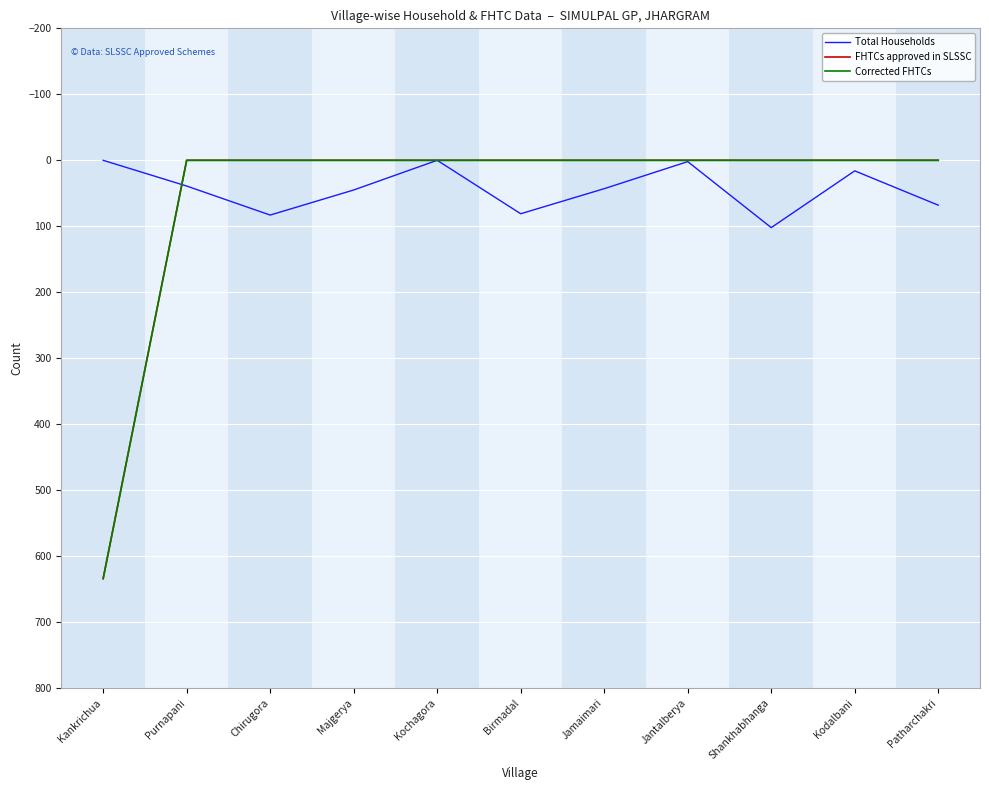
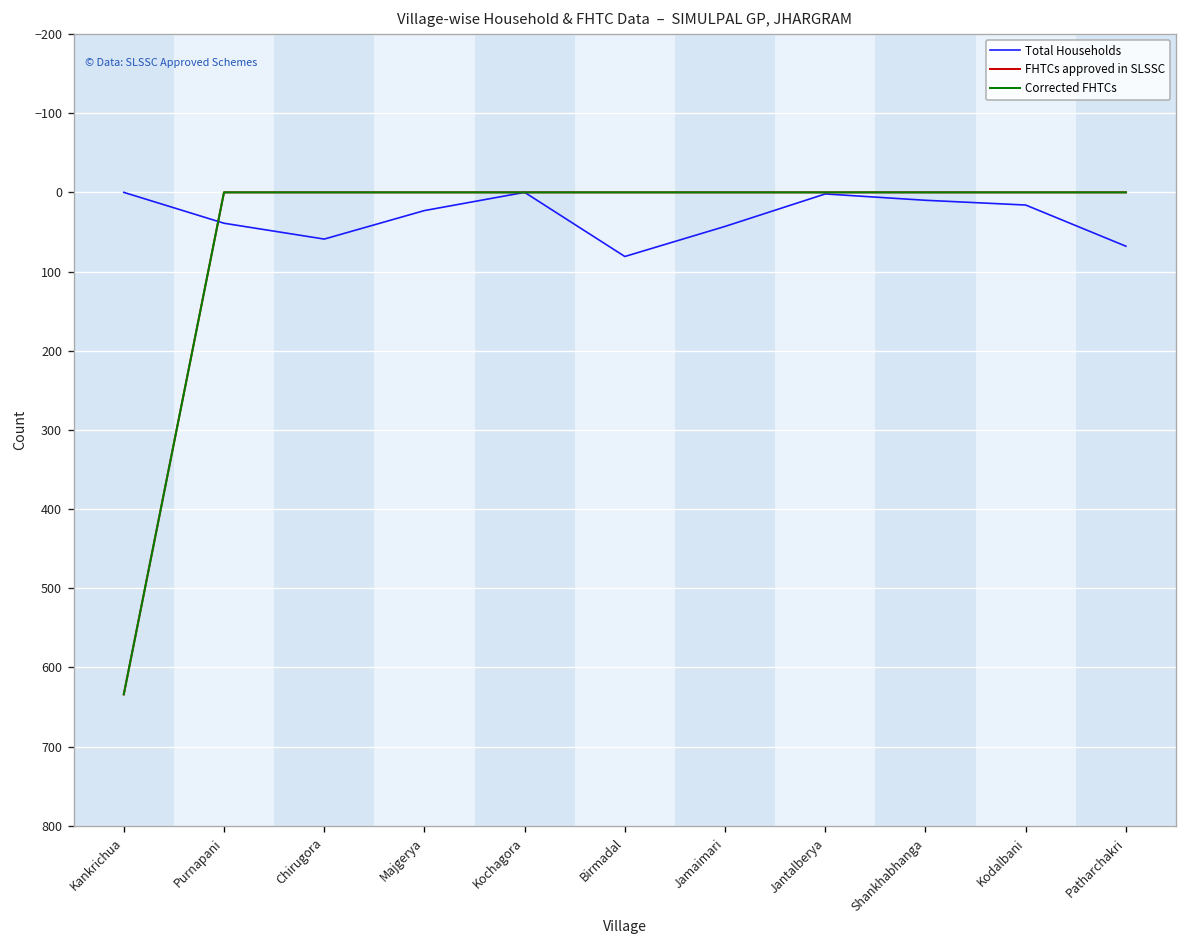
Total Households, Chirugora: 80 -> 60
Total Households, Majgerya: 50 -> 20
Total Households, Shankhabhanga: 100 -> 10
